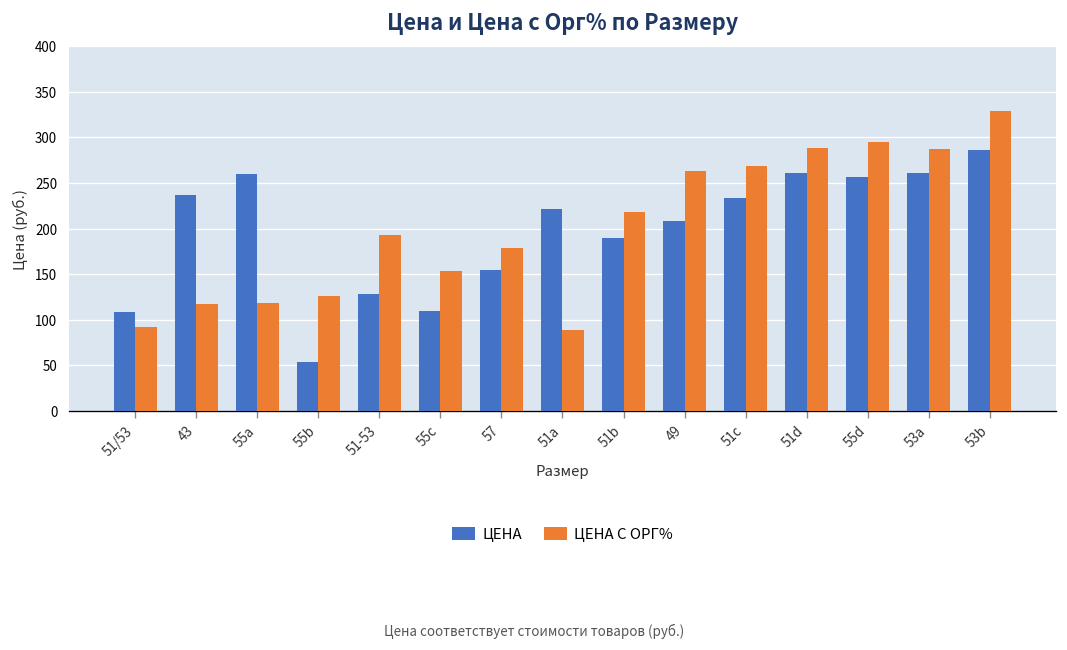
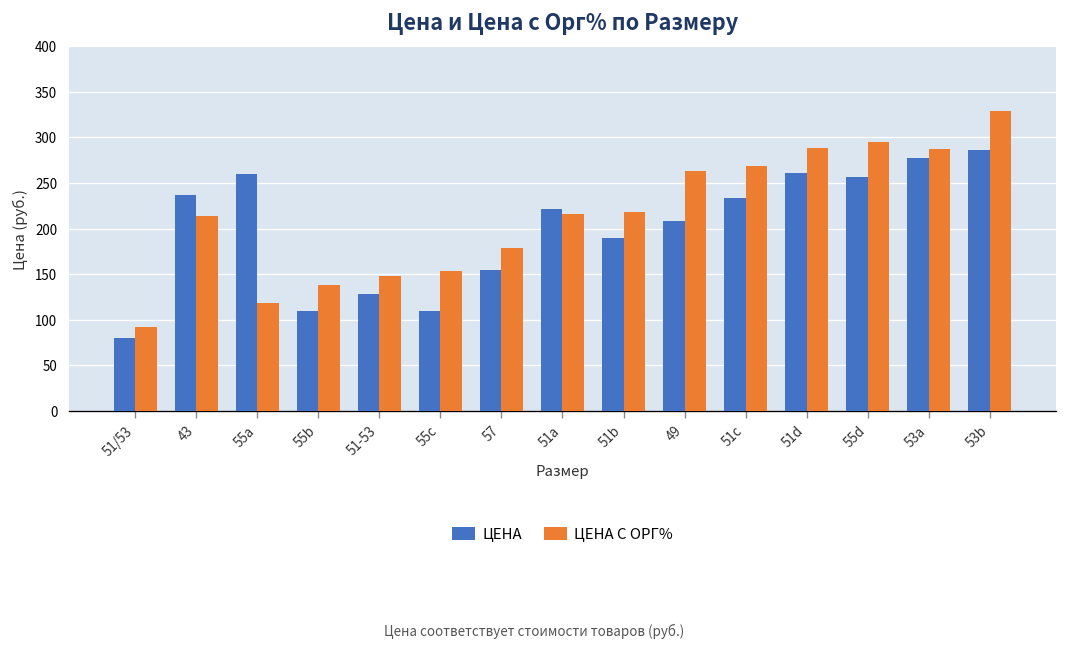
ЦЕНА, 51/53: 110 -> 80
ЦЕНА С ОРГ%, 43: 120 -> 210
ЦЕНА, 55b: 50 -> 110
ЦЕНА С ОРГ%, 55b: 130 -> 140
ЦЕНА С ОРГ%, 51-53: 190 -> 150
ЦЕНА С ОРГ%, 51a: 90 -> 220
ЦЕНА, 53a: 260 -> 280
